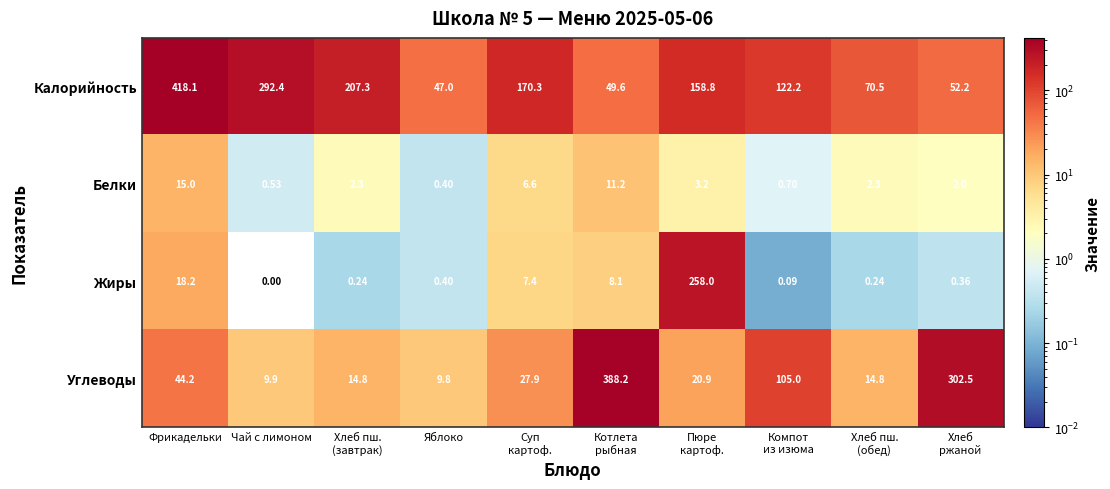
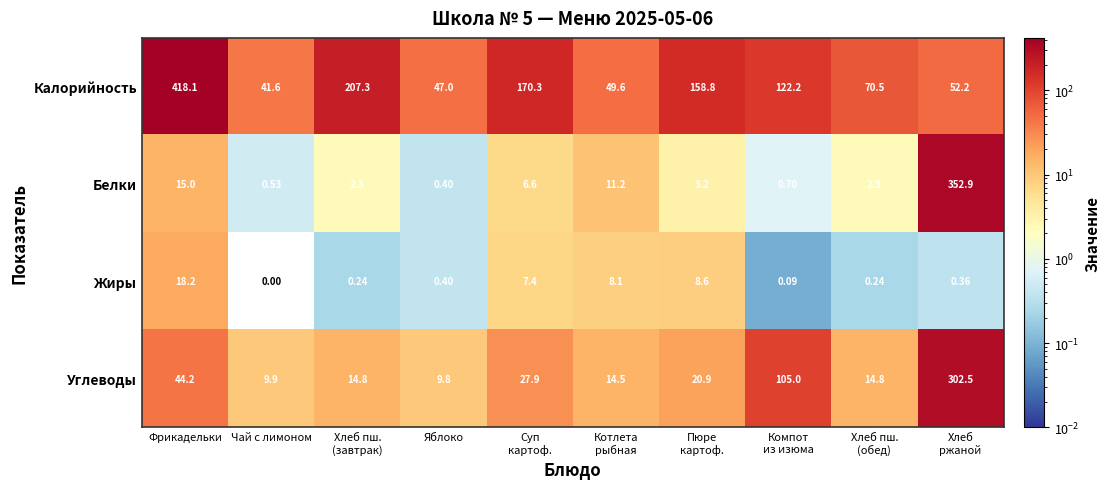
Калорийность, Чай с лимоном: 292.4 -> 41.6
Белки, Хлеб ржаной: 2.0 -> 352.9
Жиры, Пюре картоф.: 258.0 -> 8.6
Углеводы, Котлета рыбная: 388.2 -> 14.5
